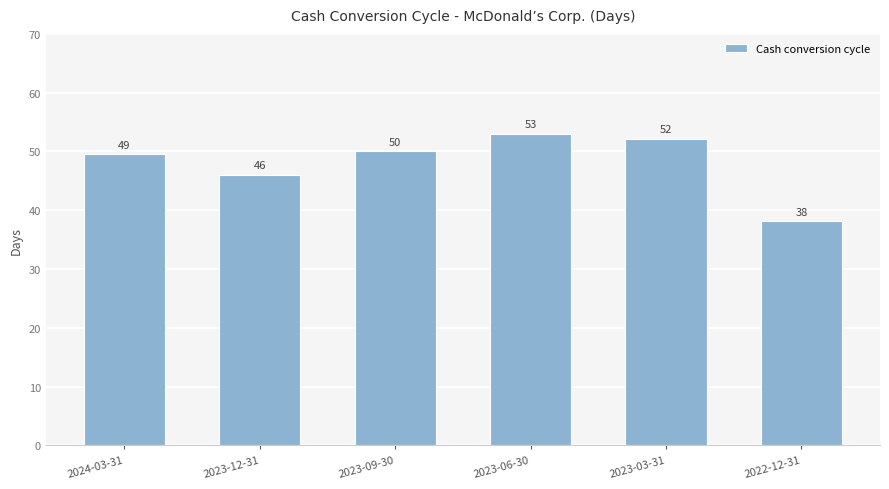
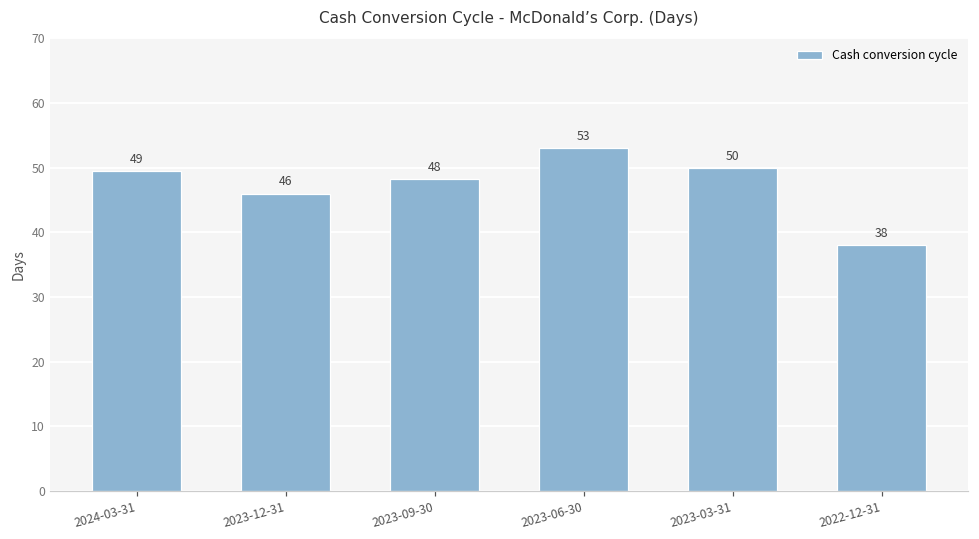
2023-09-30: 50 -> 48
2023-03-31: 52 -> 50
